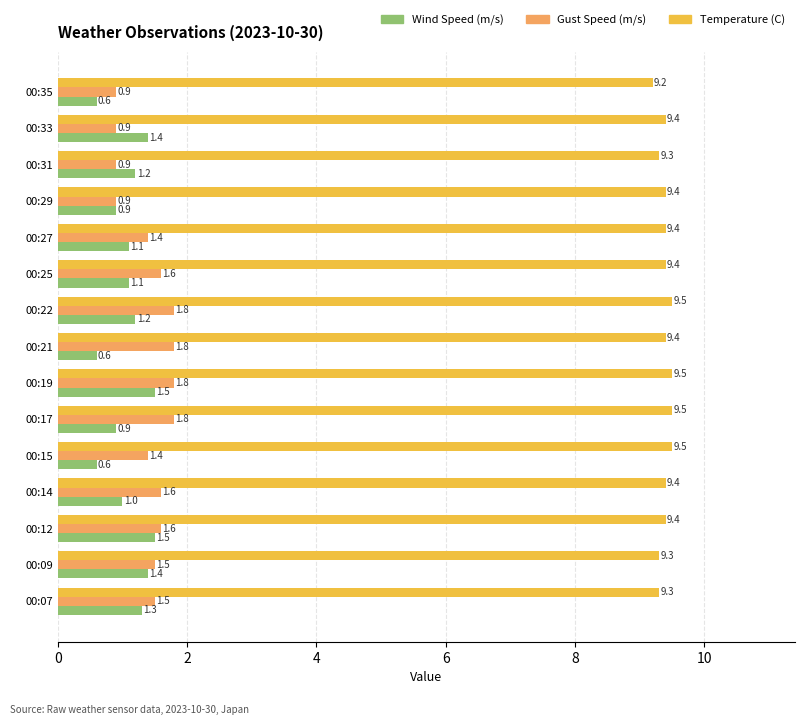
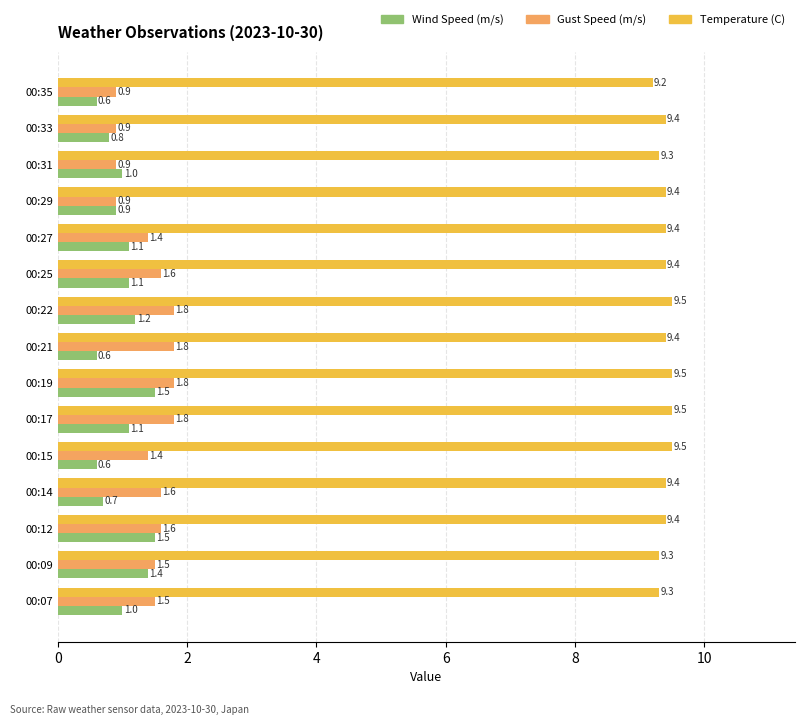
Wind Speed (m/s), 00:33: 1.4 -> 0.8
Wind Speed (m/s), 00:31: 1.2 -> 1.0
Wind Speed (m/s), 00:17: 0.9 -> 1.1
Wind Speed (m/s), 00:14: 1.0 -> 0.7
Wind Speed (m/s), 00:07: 1.3 -> 1.0
